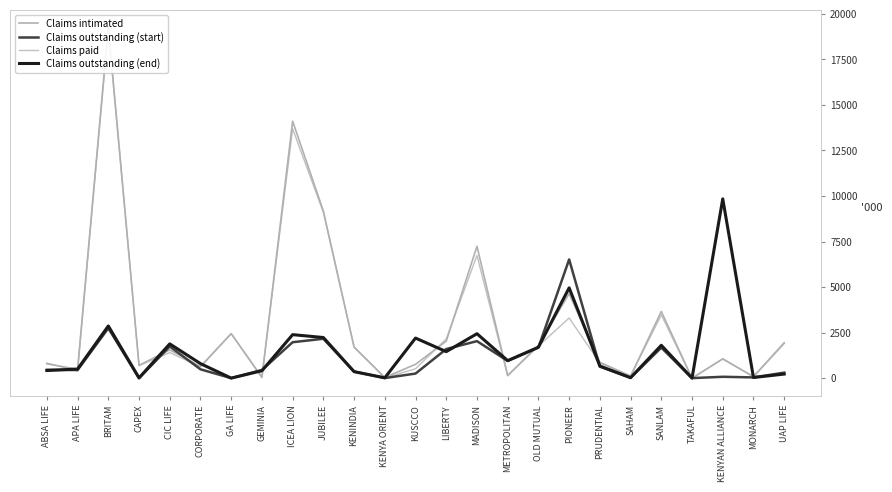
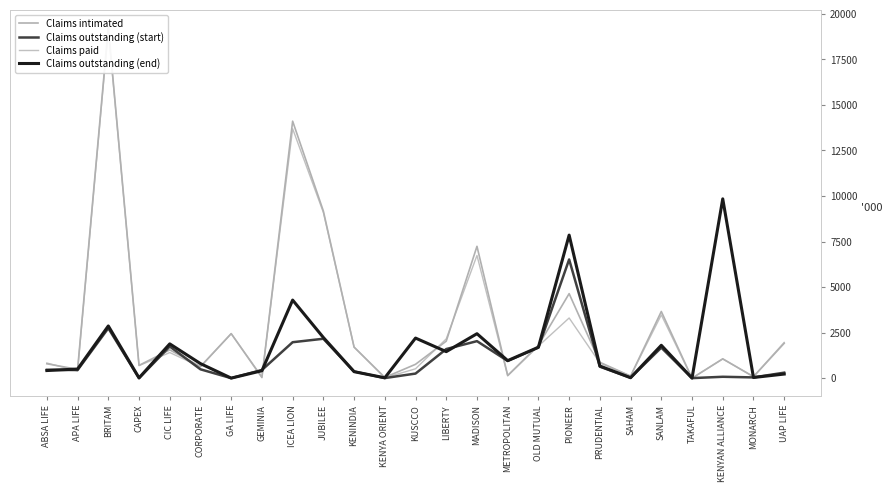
Claims outstanding (end), ICEA LION: 2400 -> 4300
Claims outstanding (end), PIONEER: 5000 -> 7900
